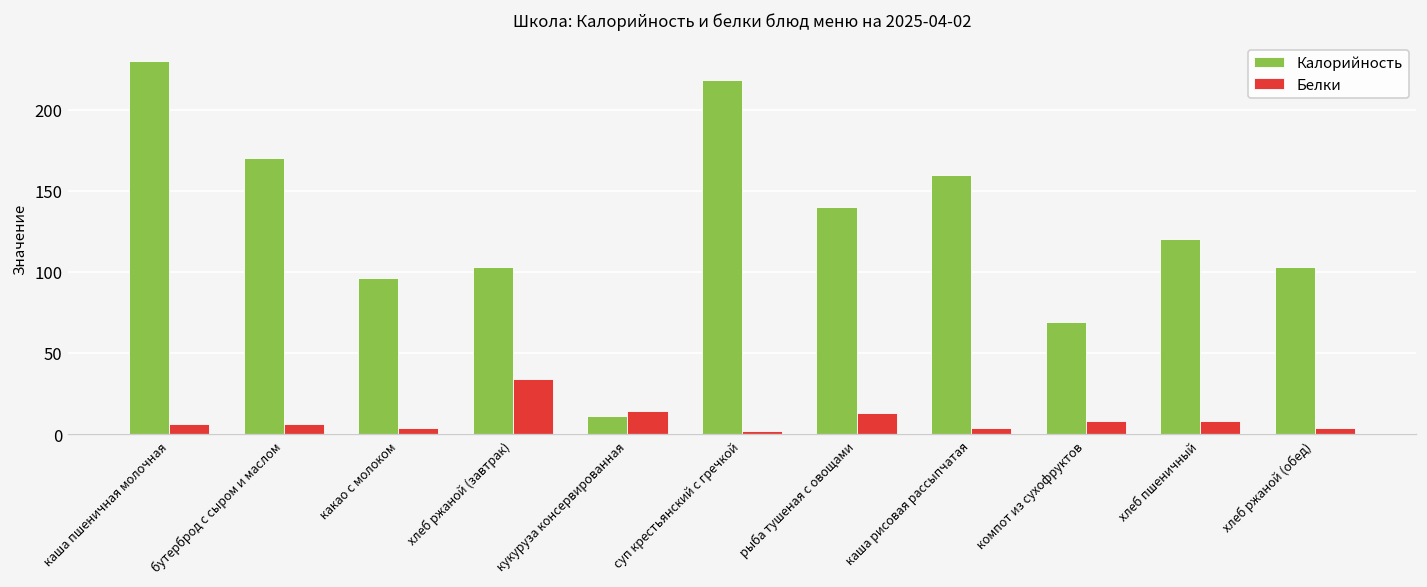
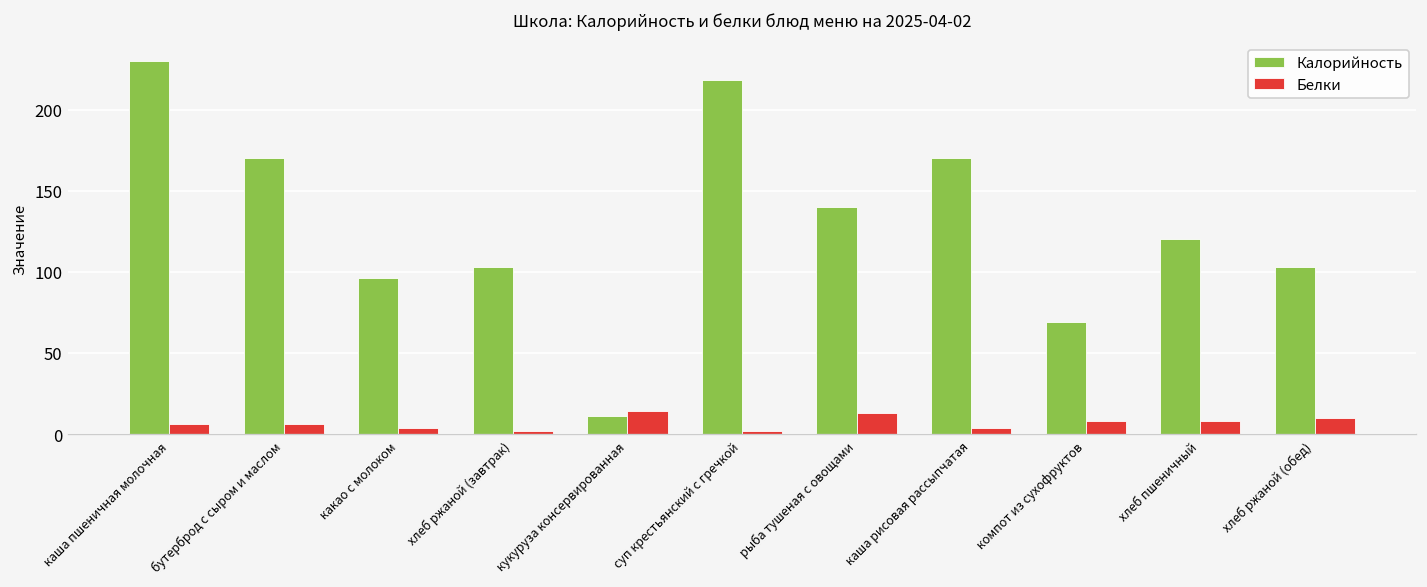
Белки, хлеб ржаной (завтрак): 34 -> 2
Калорийность, каша рисовая рассыпчатая: 160 -> 170
Белки, хлеб ржаной (обед): 4 -> 10
